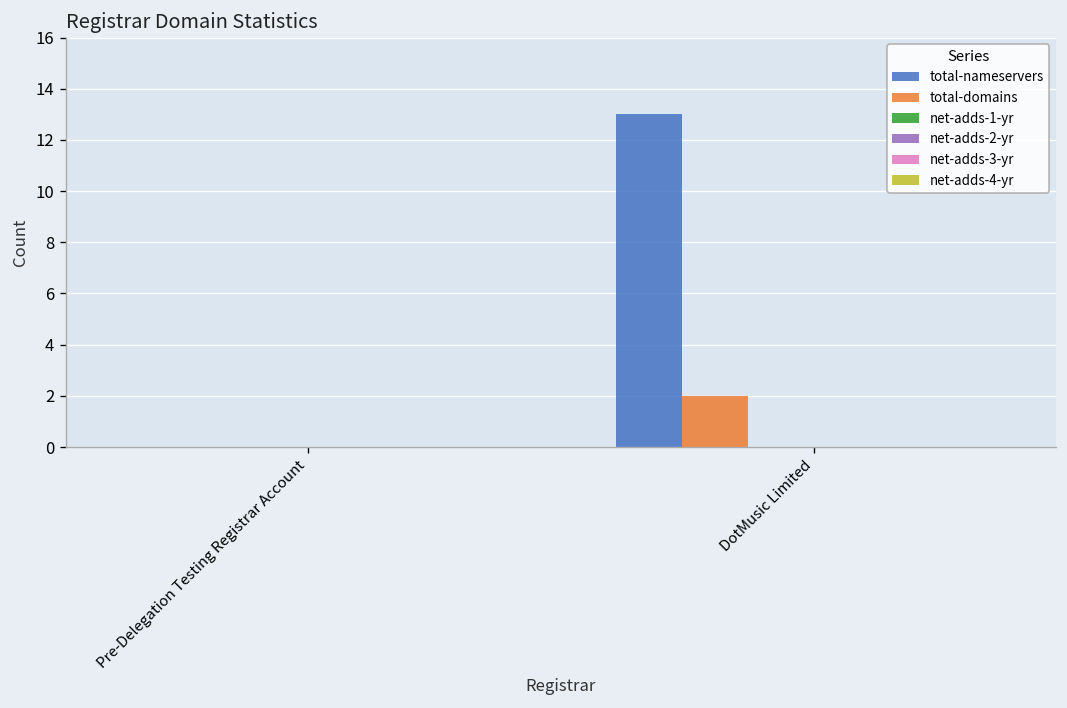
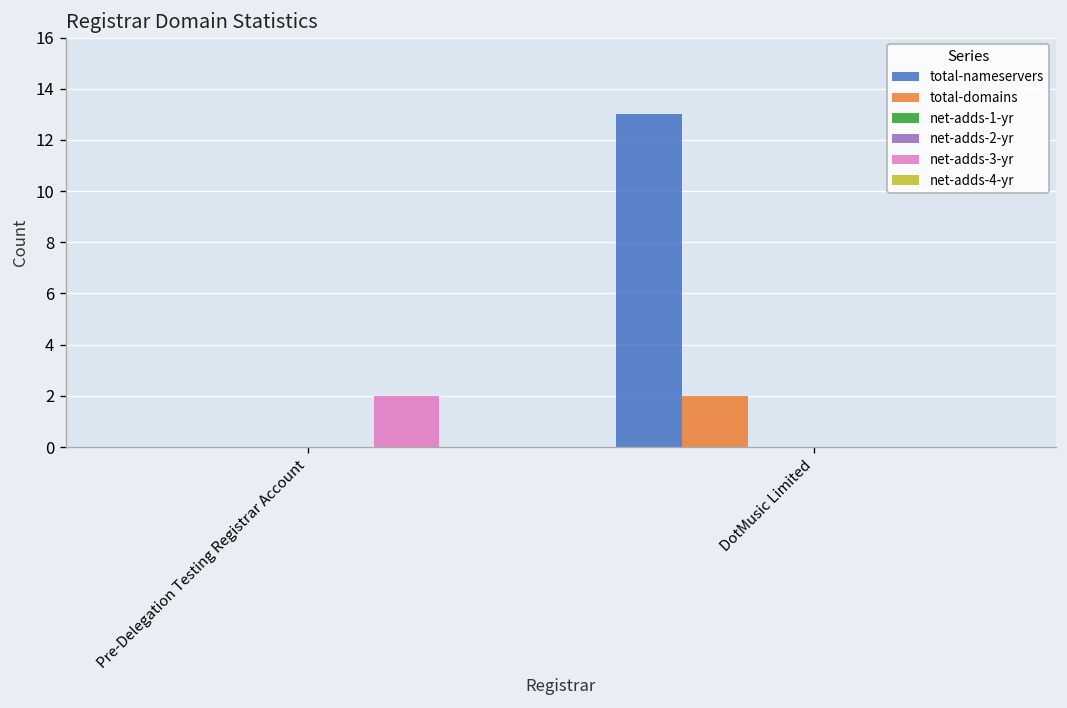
net-adds-3-yr, Pre-Delegation Testing Registrar Account: 0 -> 2
